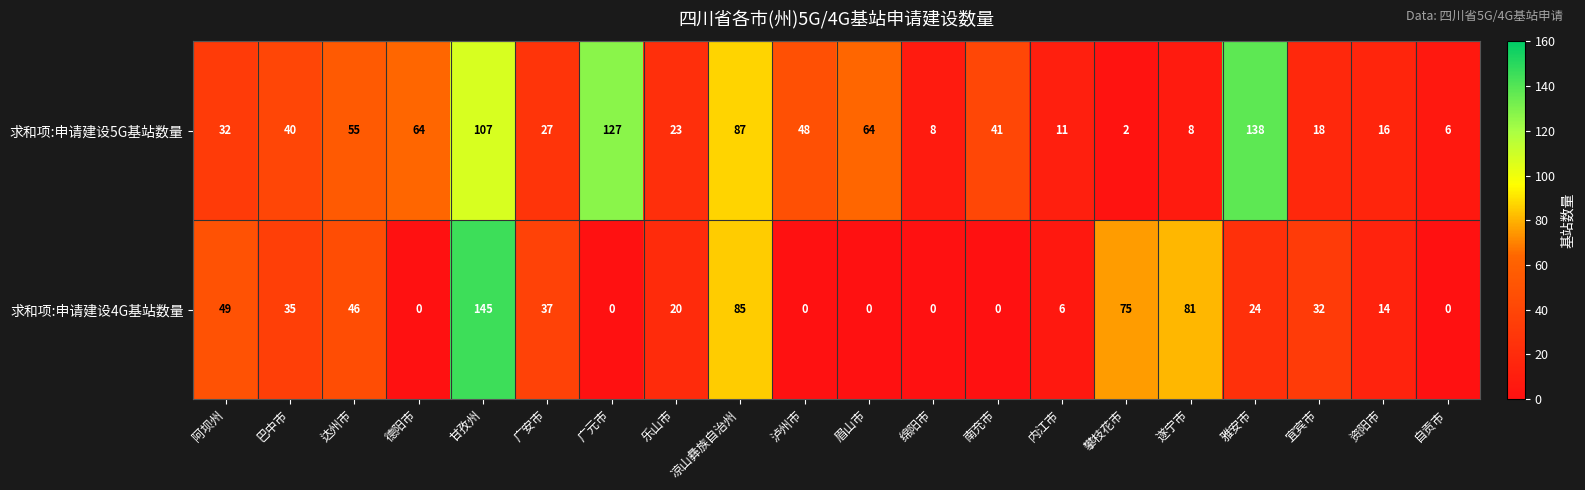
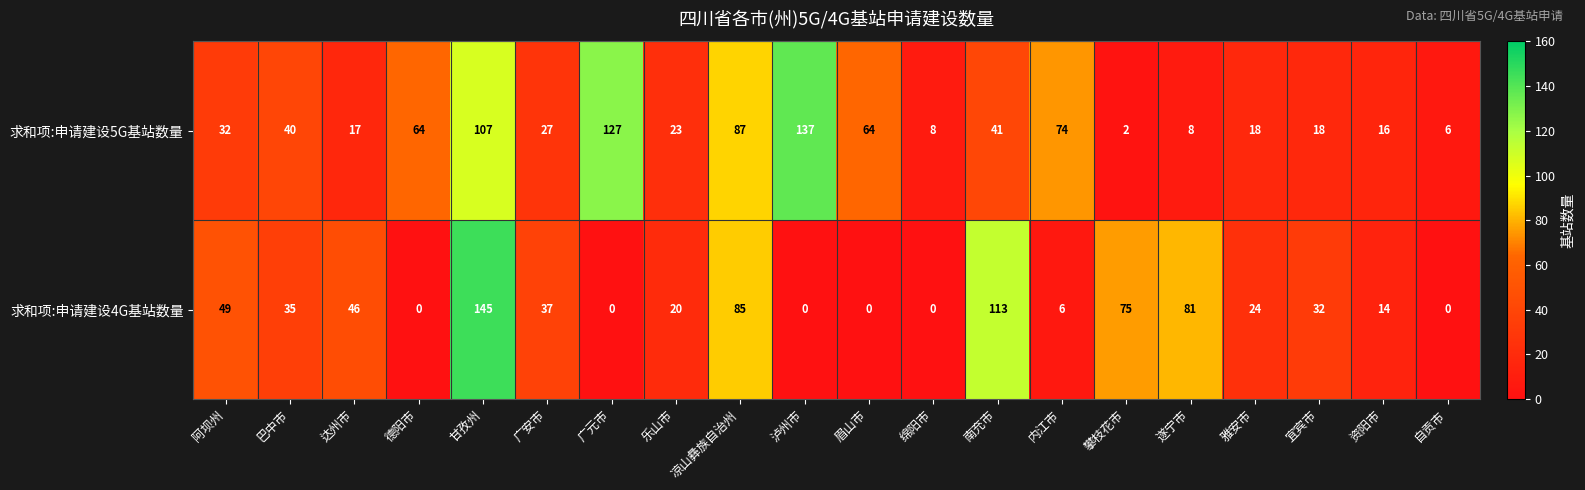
求和项:申请建设5G基站数量, 达州市: 55 -> 17
求和项:申请建设5G基站数量, 泸州市: 48 -> 137
求和项:申请建设5G基站数量, 内江市: 11 -> 74
求和项:申请建设5G基站数量, 雅安市: 138 -> 18
求和项:申请建设4G基站数量, 南充市: 0 -> 113
